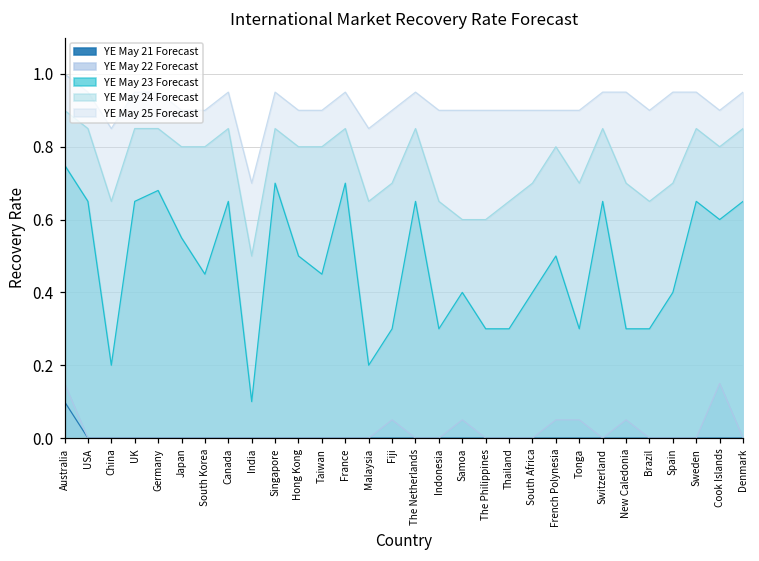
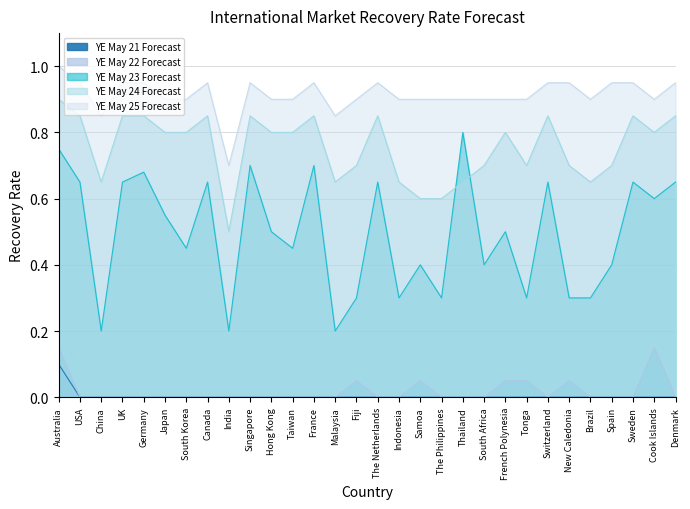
YE May 23 Forecast, India: 0.1 -> 0.2
YE May 23 Forecast, Thailand: 0.3 -> 0.8
